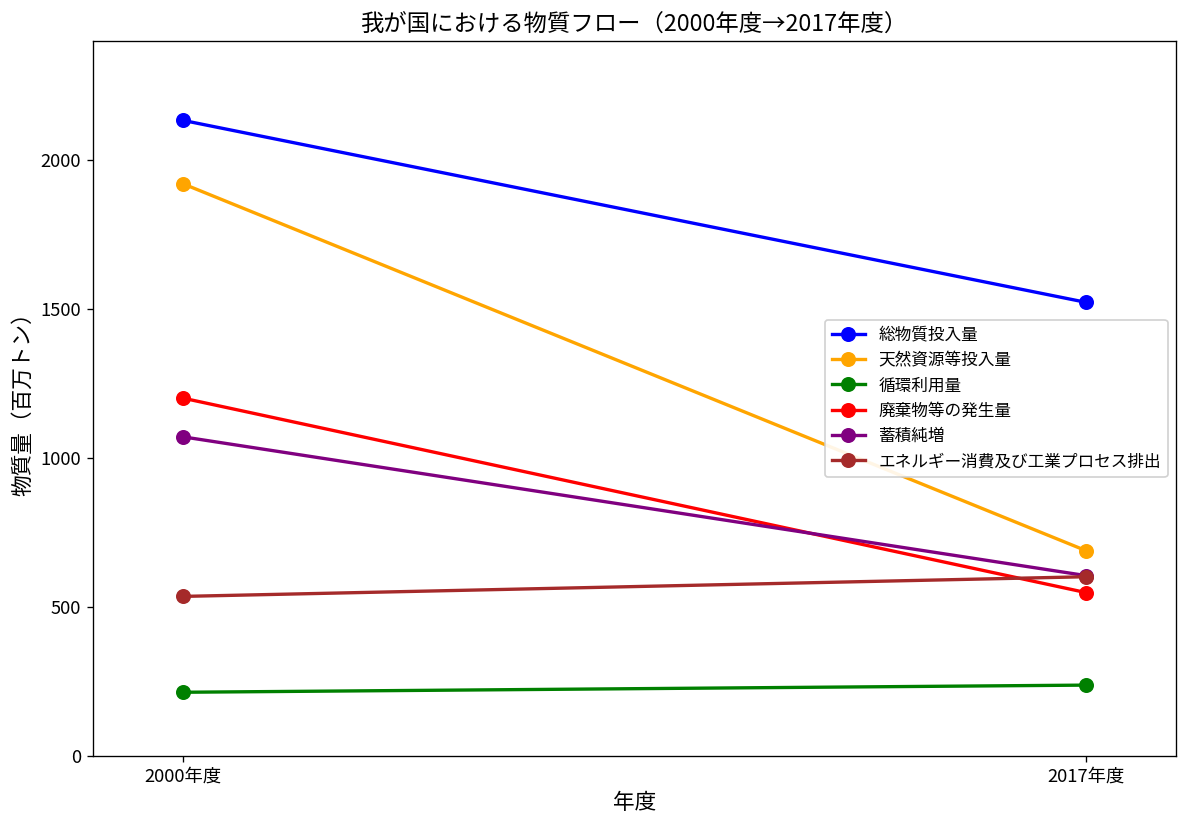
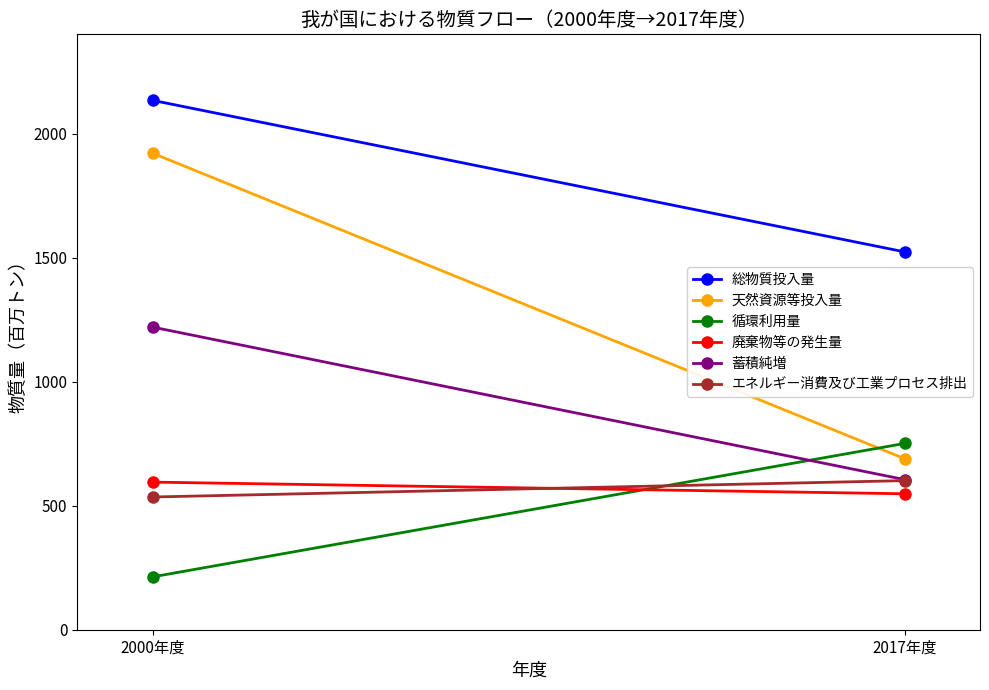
廃棄物等の発生量, 2000年度: 1200 -> 600
蓄積純増, 2000年度: 1070 -> 1220
循環利用量, 2017年度: 240 -> 750
